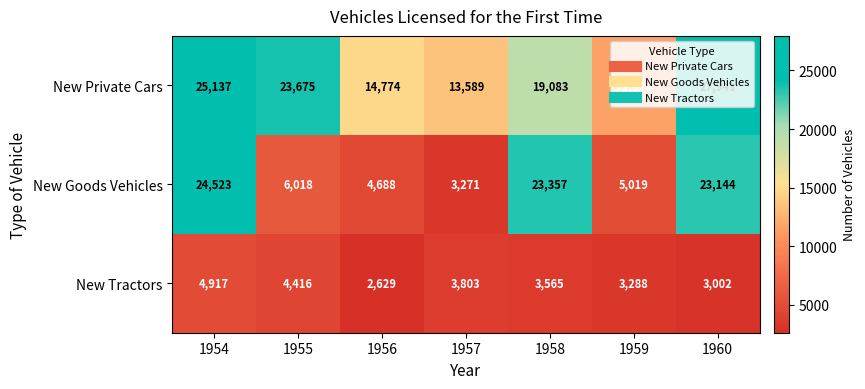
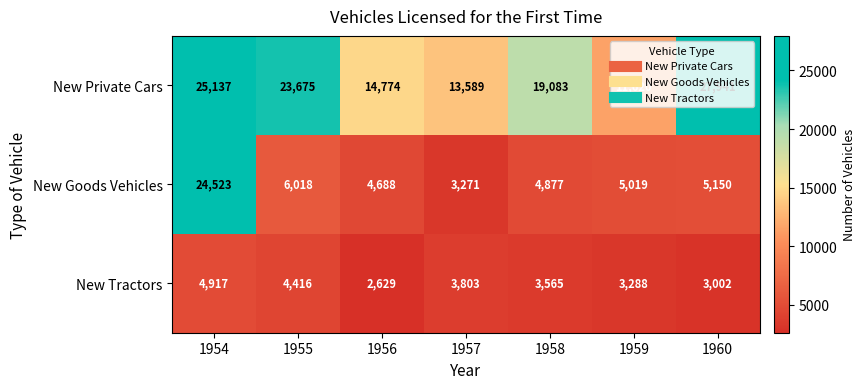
New Goods Vehicles, 1958: 23,357 -> 4,877
New Goods Vehicles, 1960: 23,144 -> 5,150
